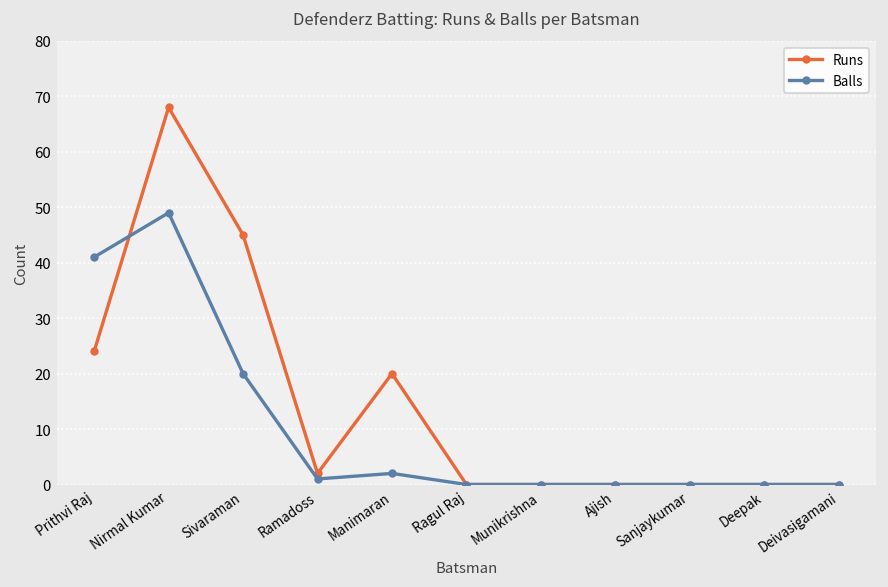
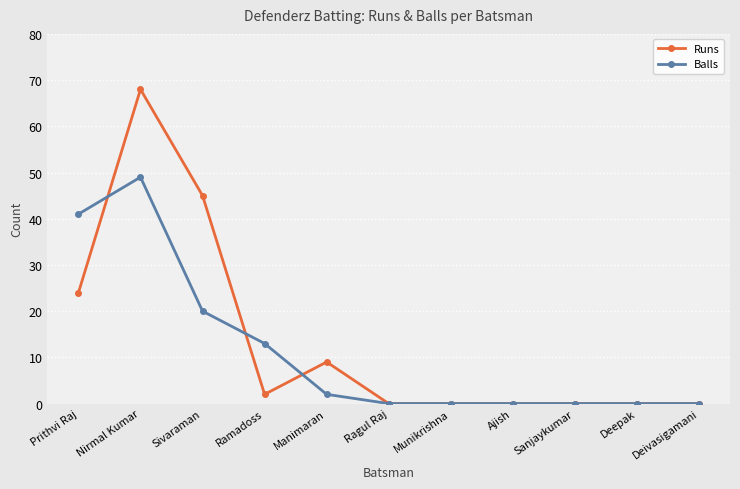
Balls, Ramadoss: 1 -> 13
Runs, Manimaran: 20 -> 9
